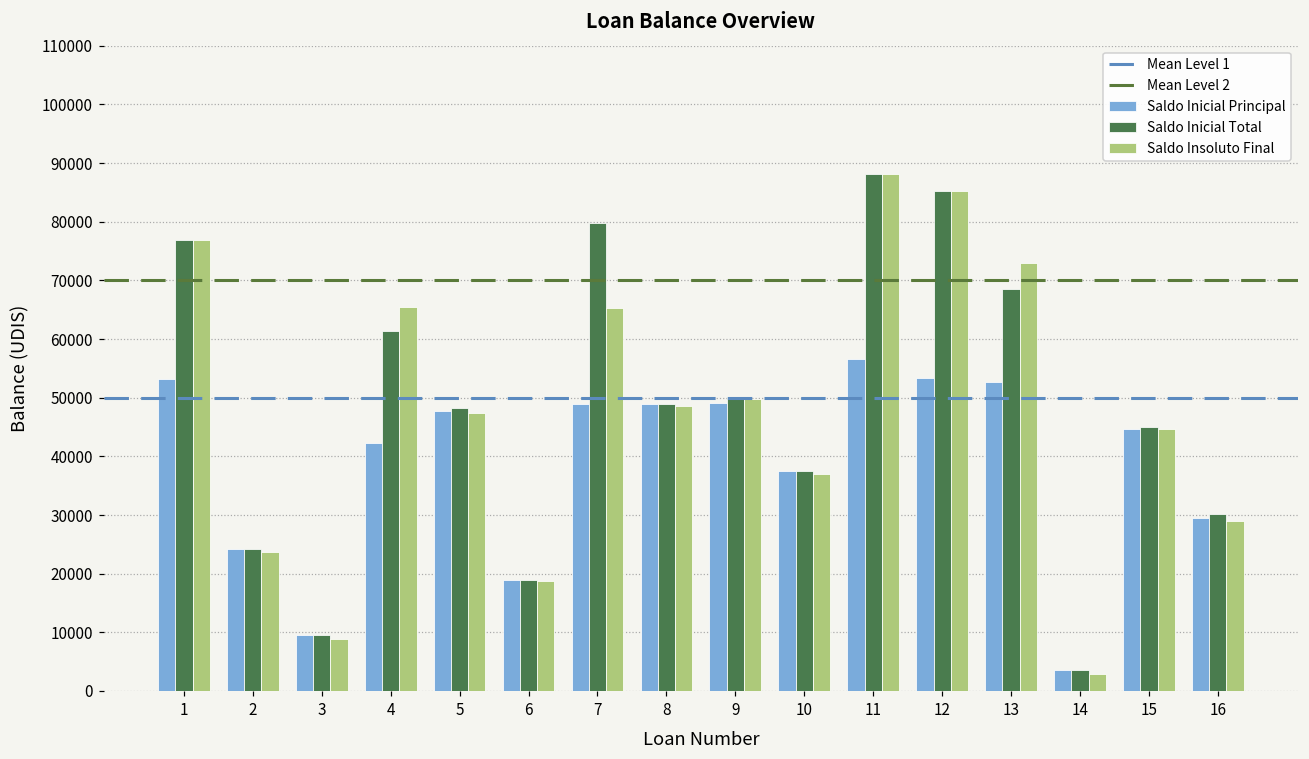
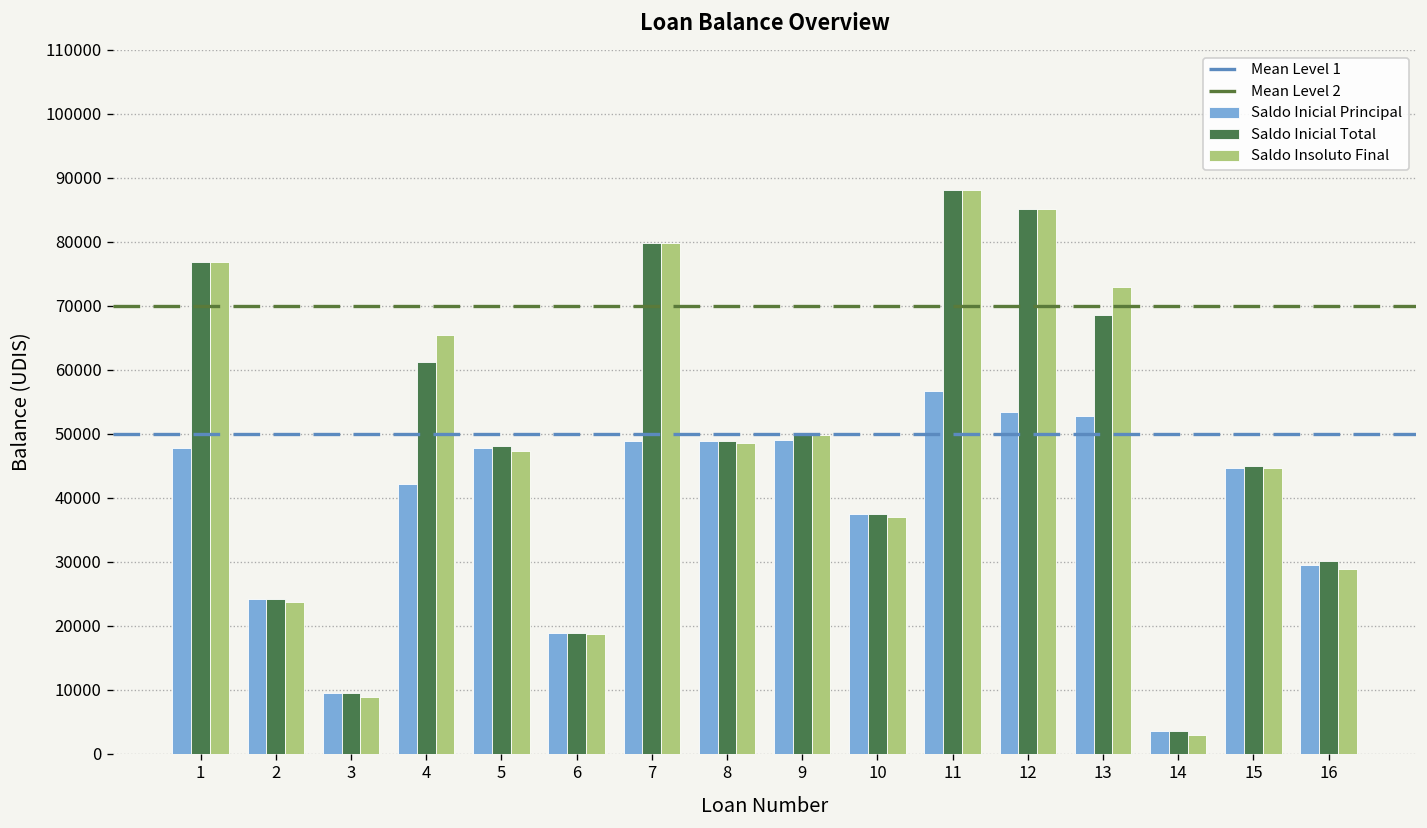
Saldo Inicial Principal, 1: 53000 -> 48000
Saldo Insoluto Final, 7: 65000 -> 80000
